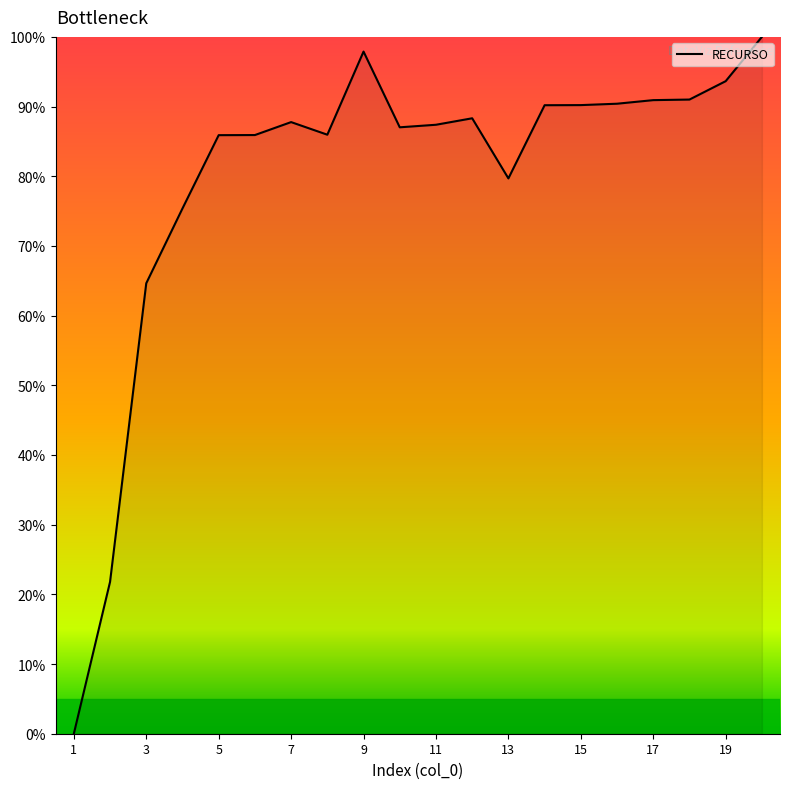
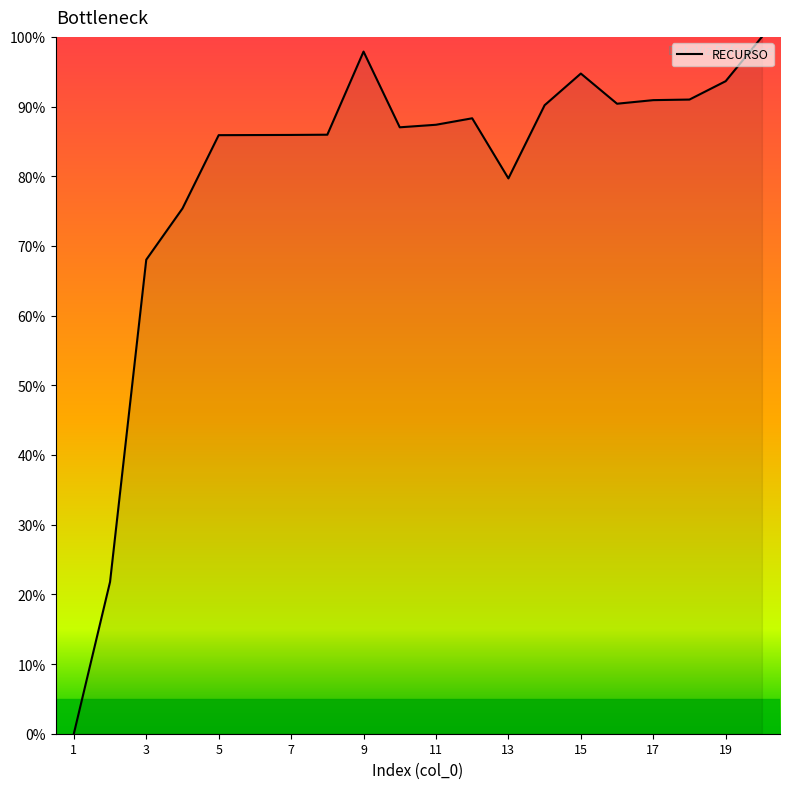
3: 65% -> 68%
7: 88% -> 86%
15: 90% -> 95%
